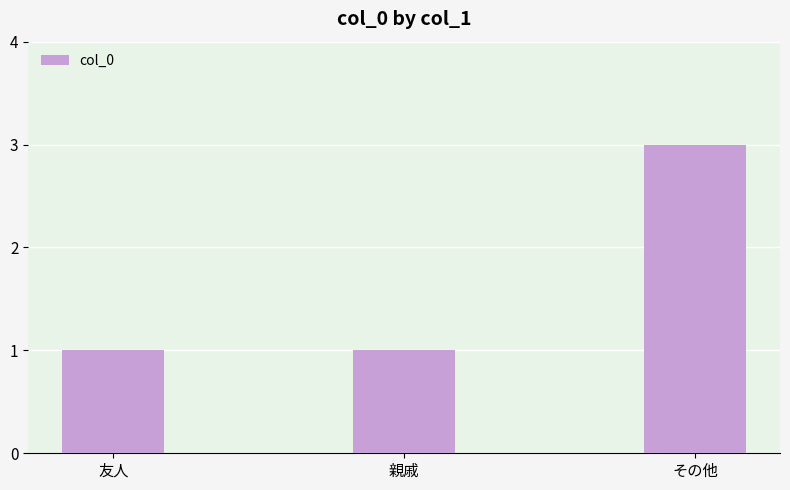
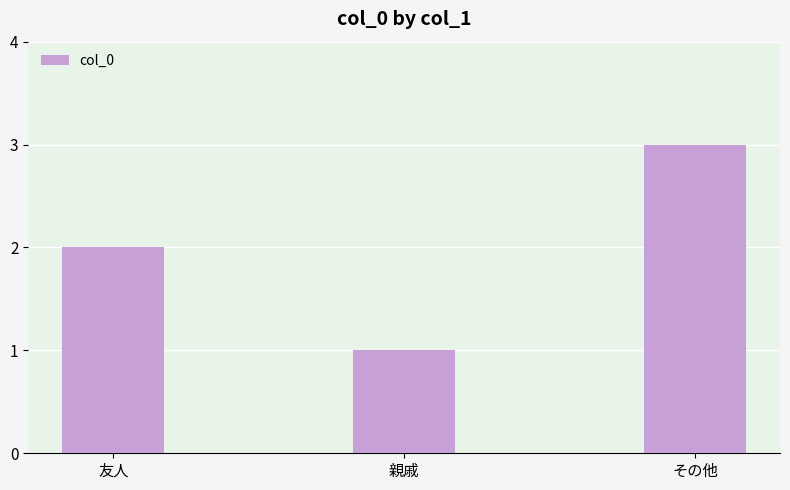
友人: 1 -> 2
